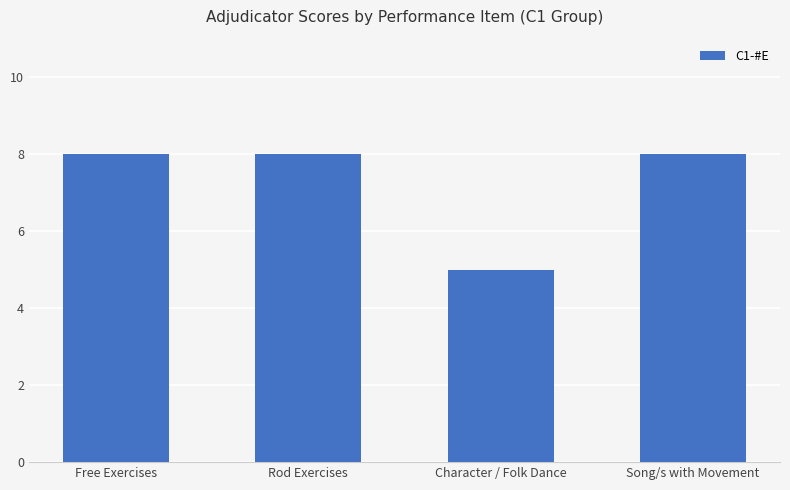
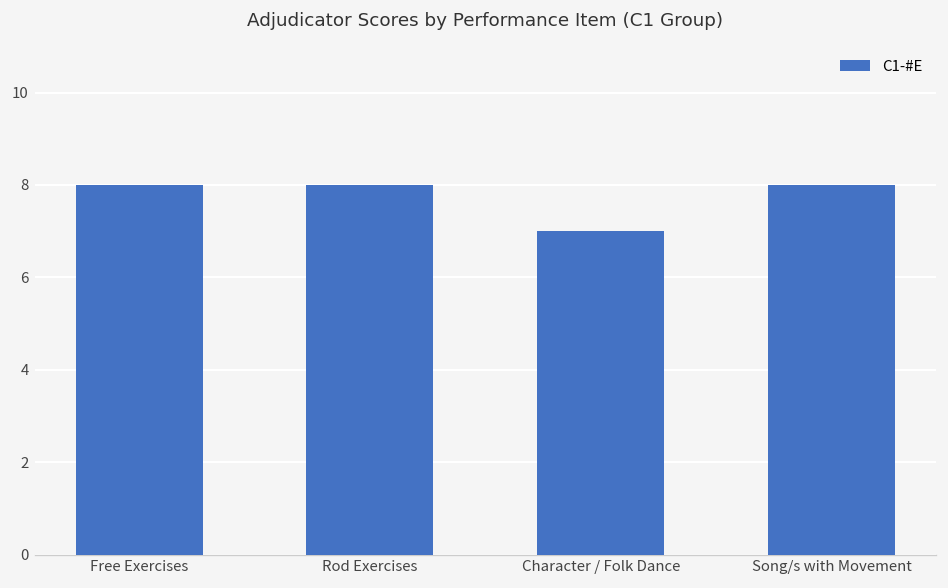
Character / Folk Dance: 5 -> 7
